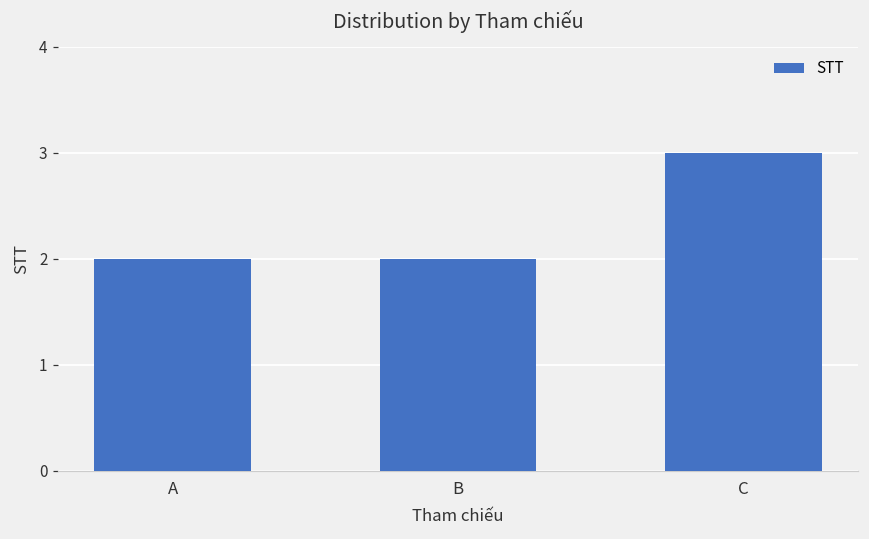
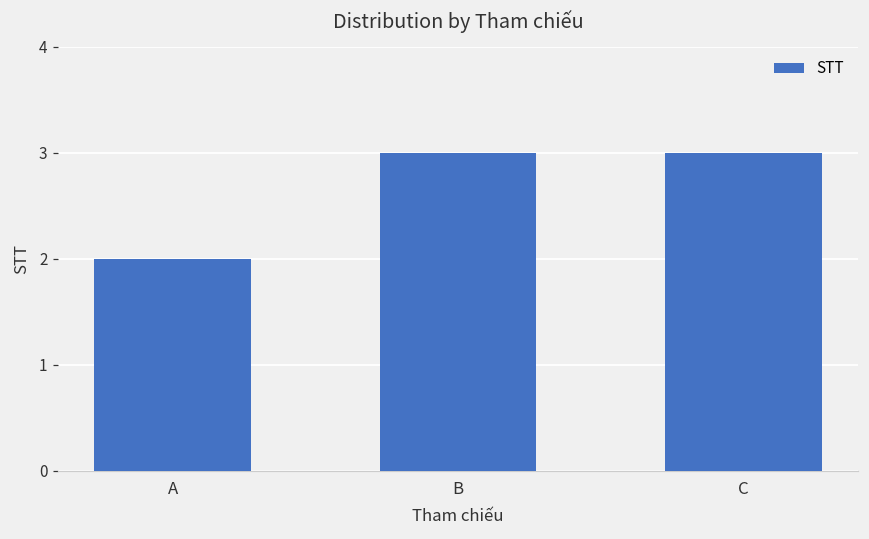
B: 2 -> 3
